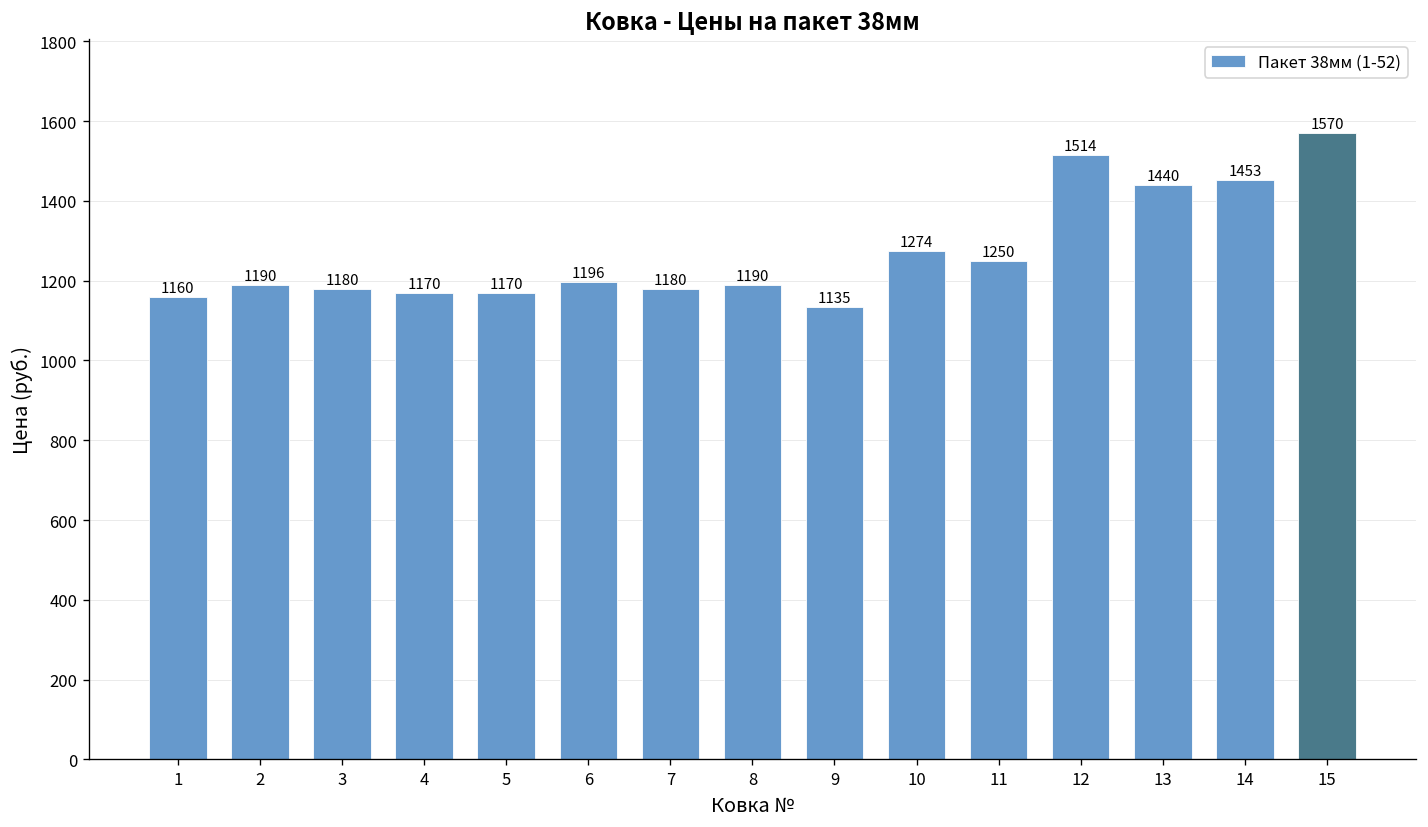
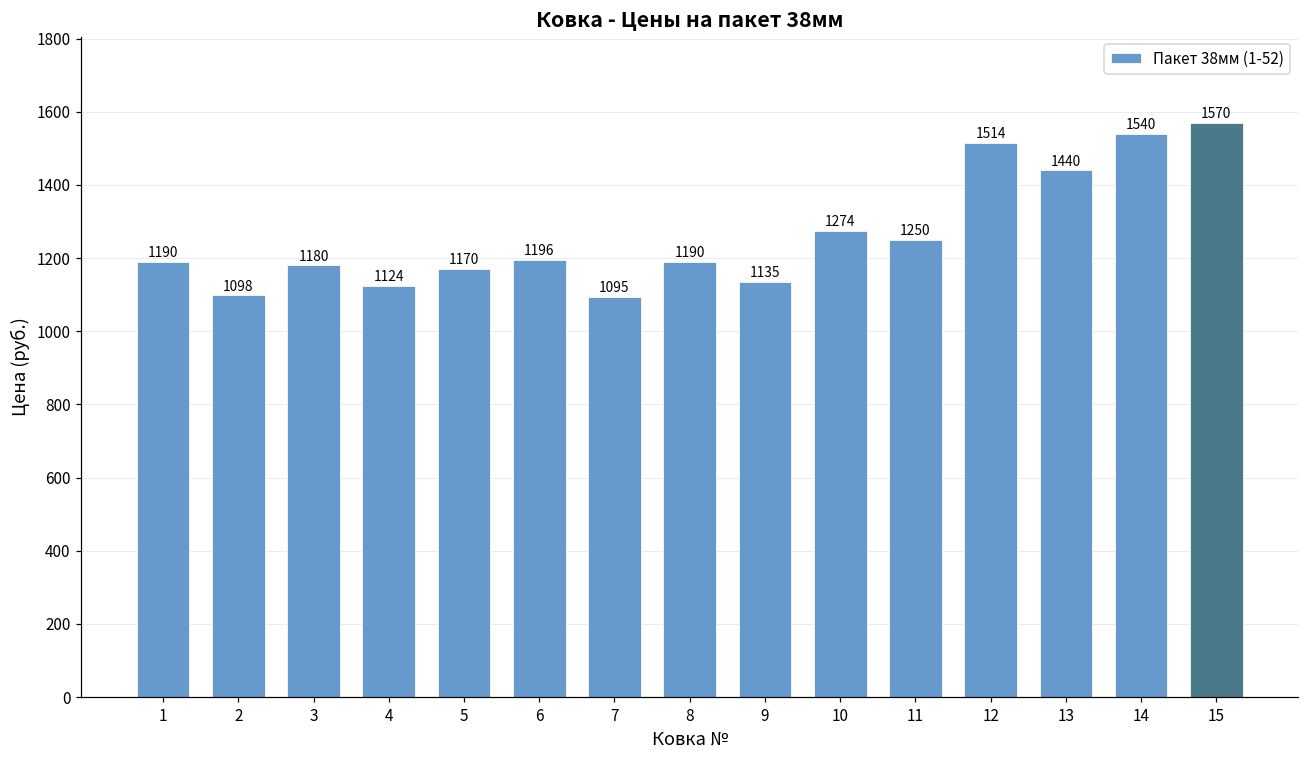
1: 1160 -> 1190
2: 1190 -> 1098
4: 1170 -> 1124
7: 1180 -> 1095
14: 1453 -> 1540
